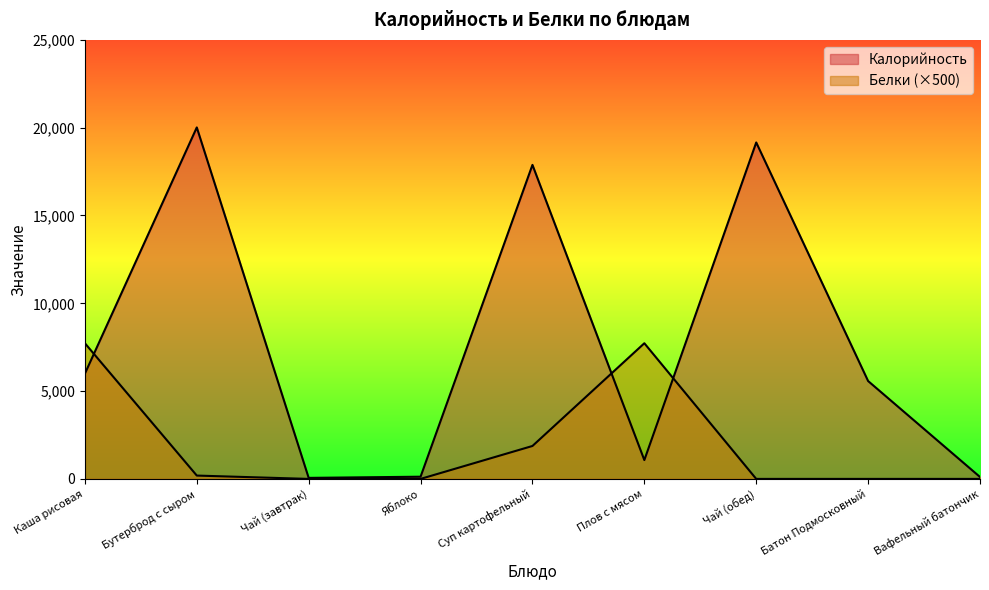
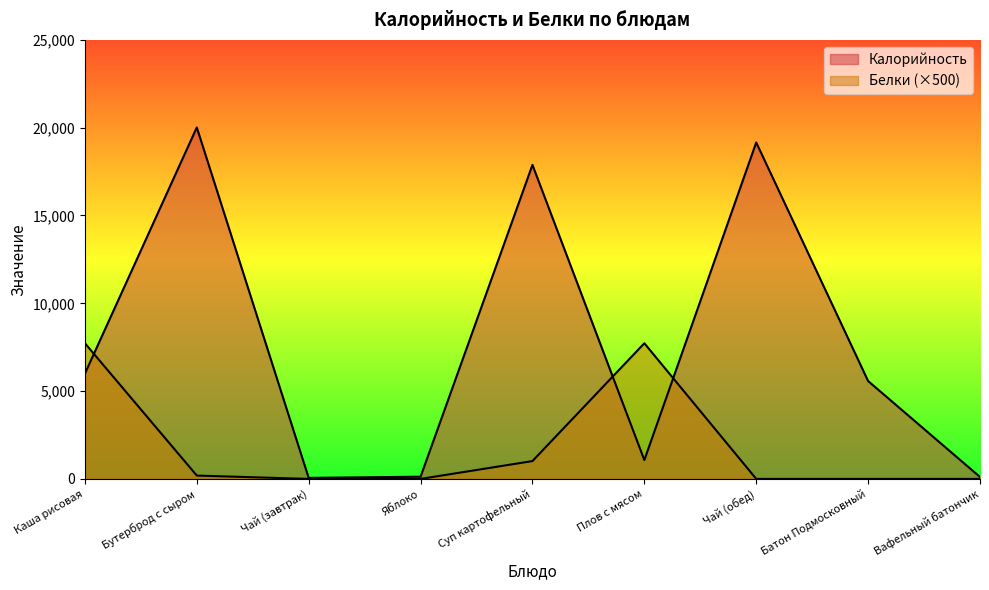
Белки (×500), Суп картофельный: 1,900 -> 1,000
